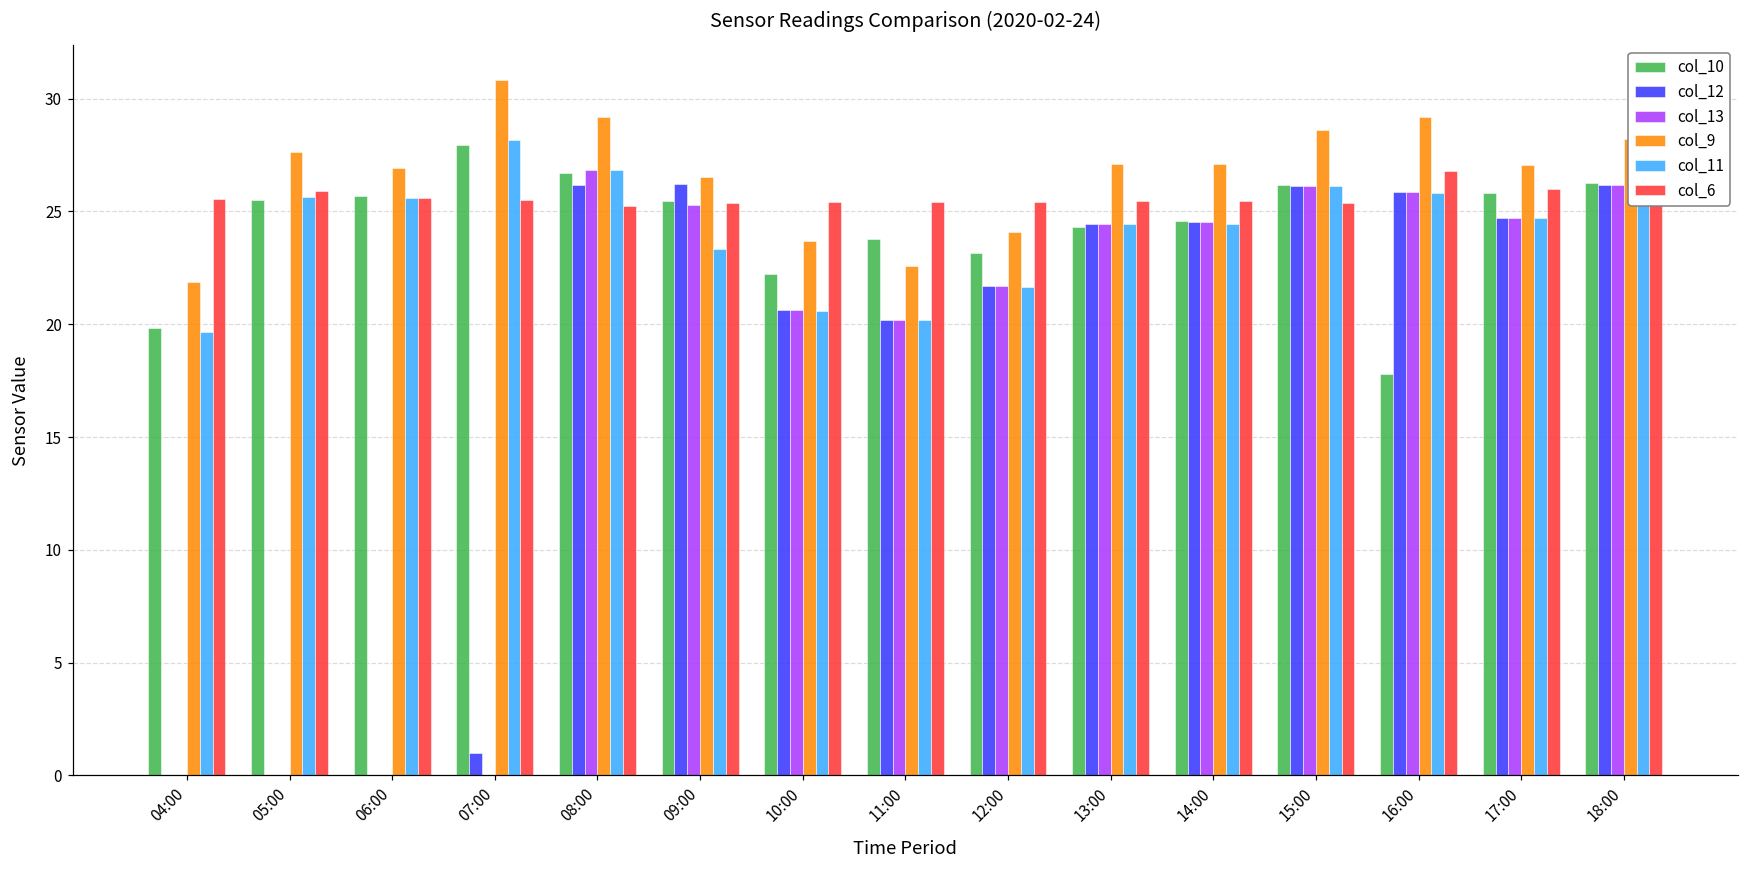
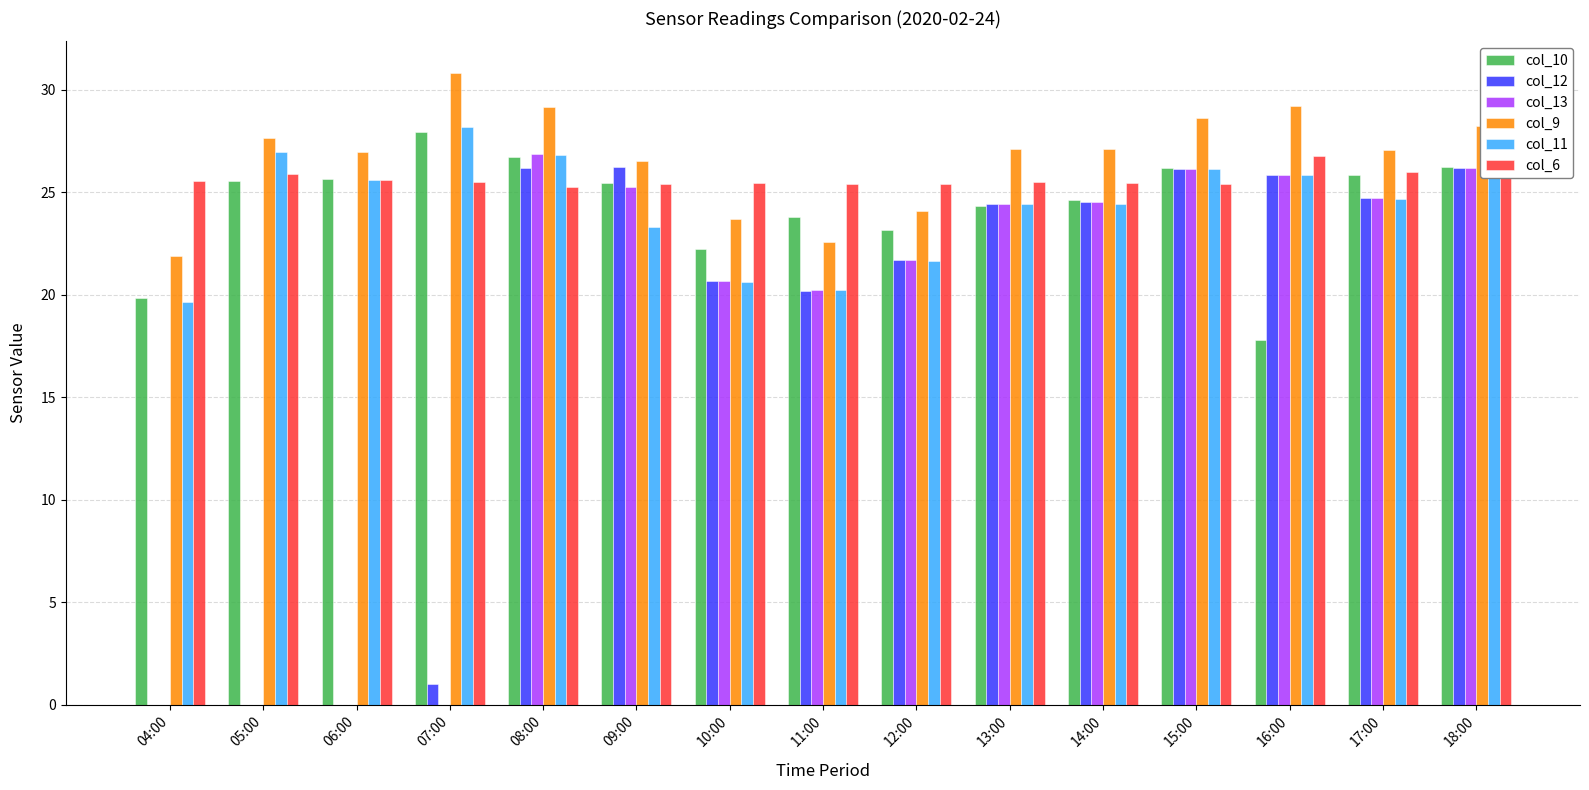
col_11, 05:00: 25.7 -> 27.0
